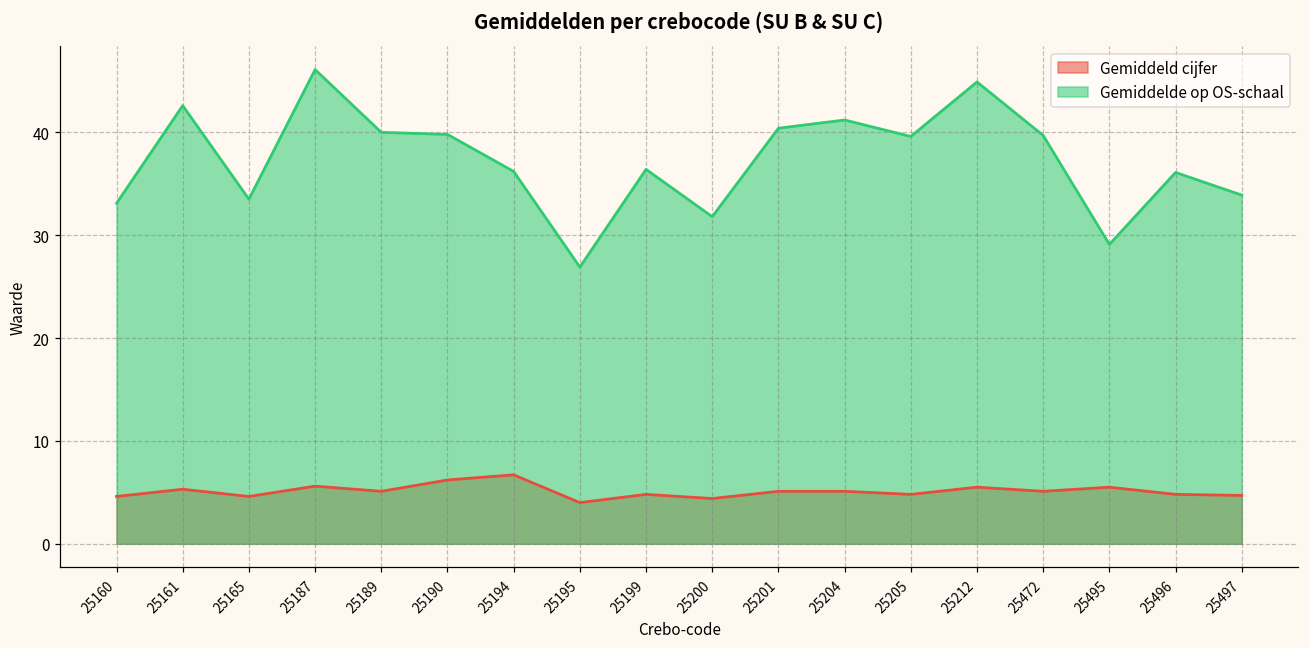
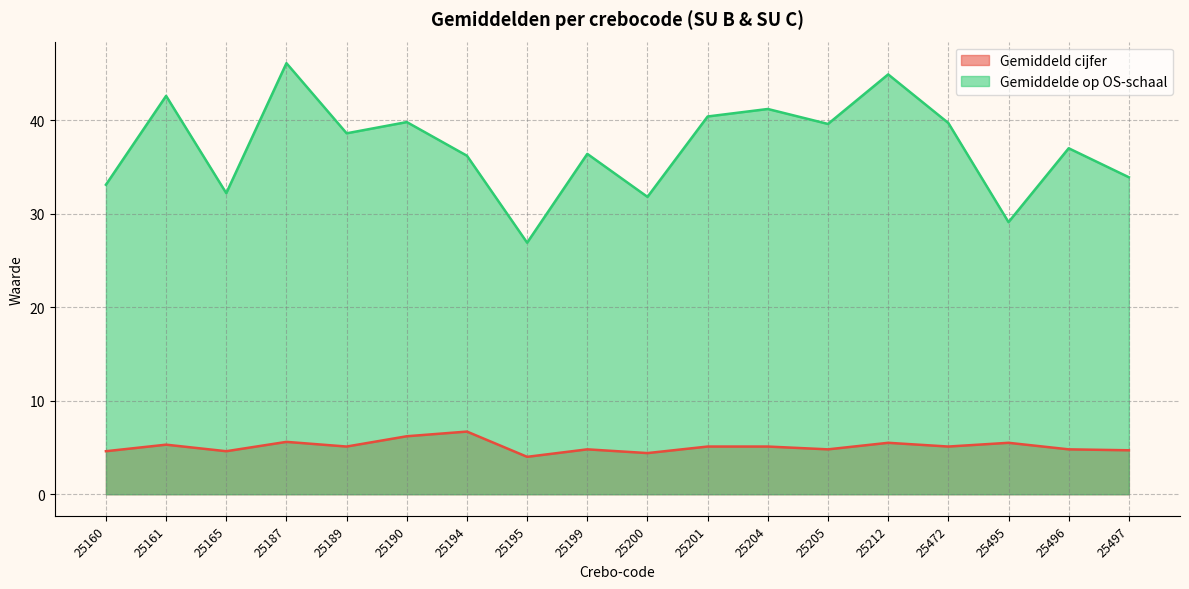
Gemiddelde op OS-schaal, 25165: 34 -> 32
Gemiddelde op OS-schaal, 25189: 40 -> 39
Gemiddelde op OS-schaal, 25496: 36 -> 37
